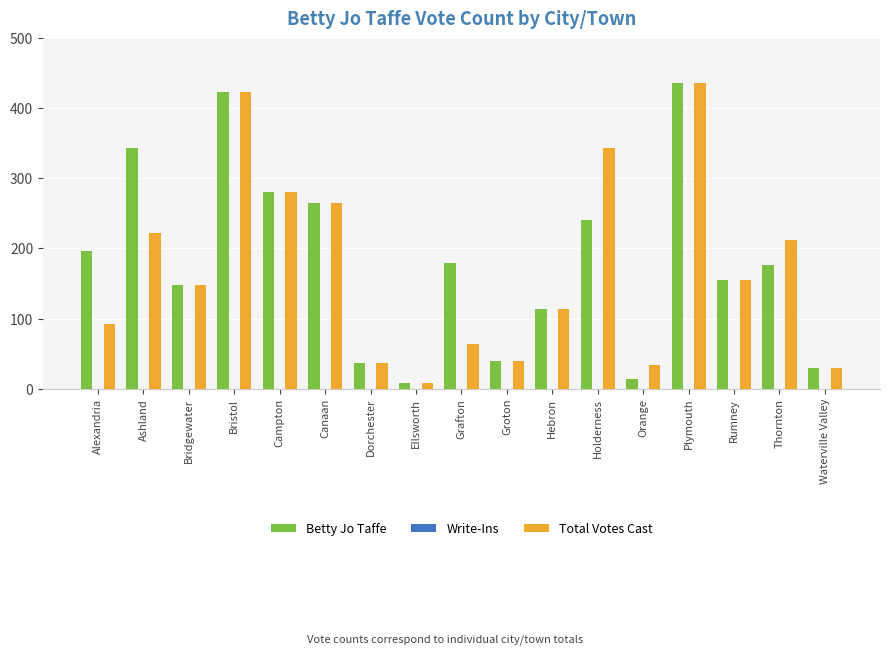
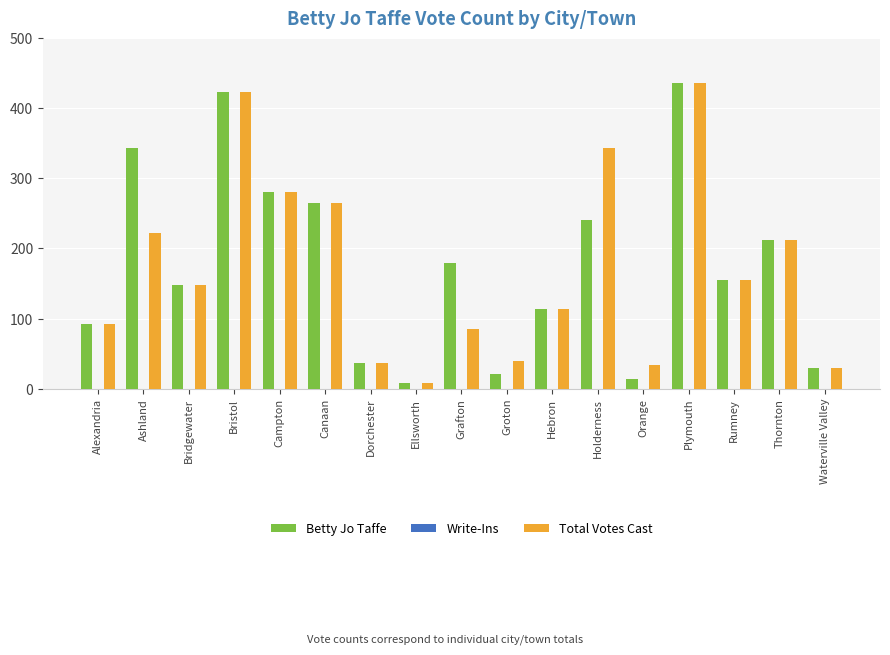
Betty Jo Taffe, Alexandria: 200 -> 90
Total Votes Cast, Grafton: 60 -> 90
Betty Jo Taffe, Groton: 40 -> 20
Betty Jo Taffe, Thornton: 180 -> 210
